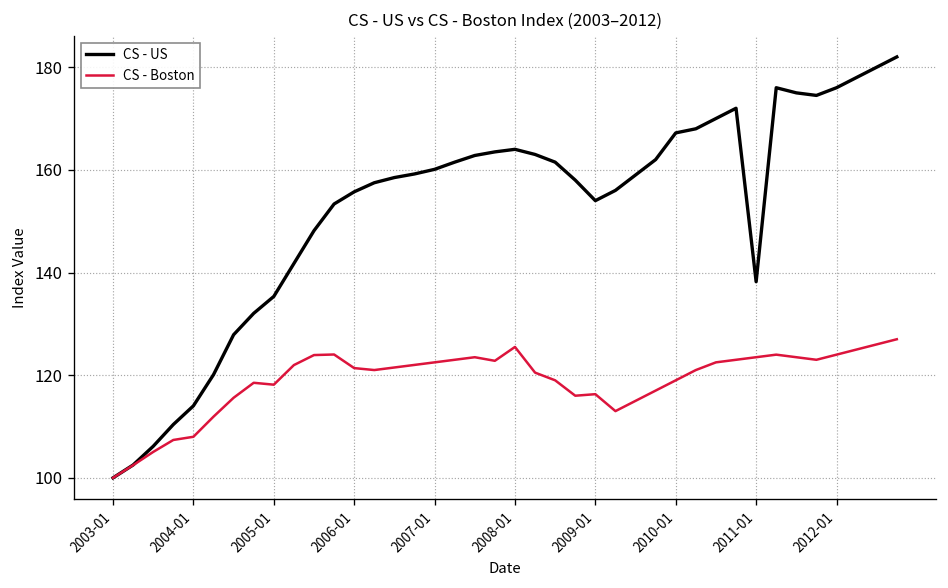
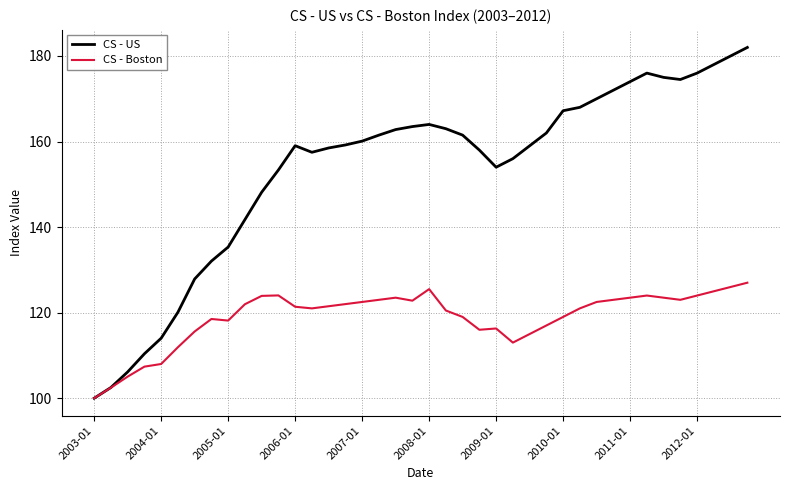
CS - US, 2006-01: 156 -> 159
CS - US, 2011-01: 138 -> 174
